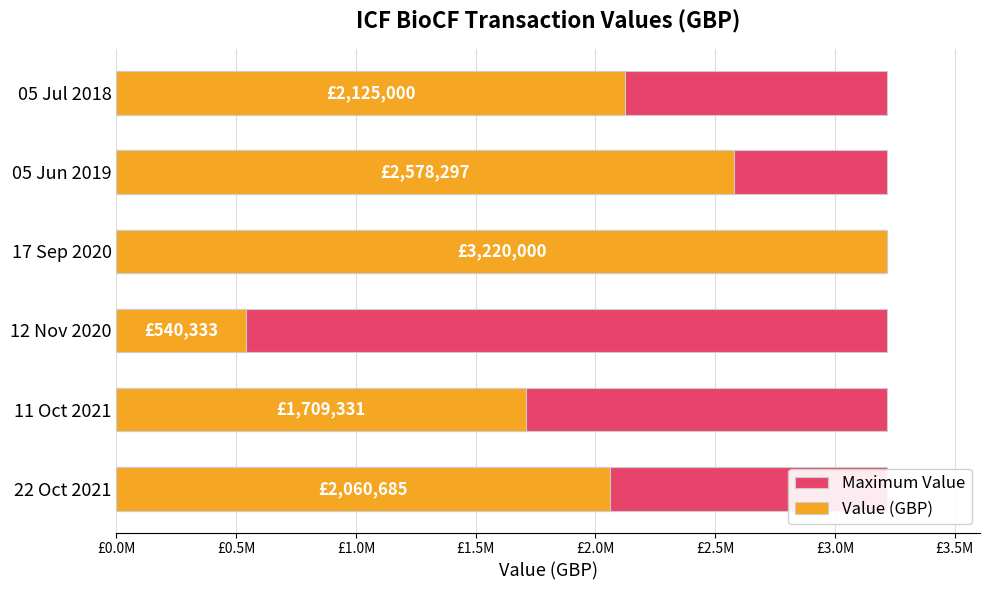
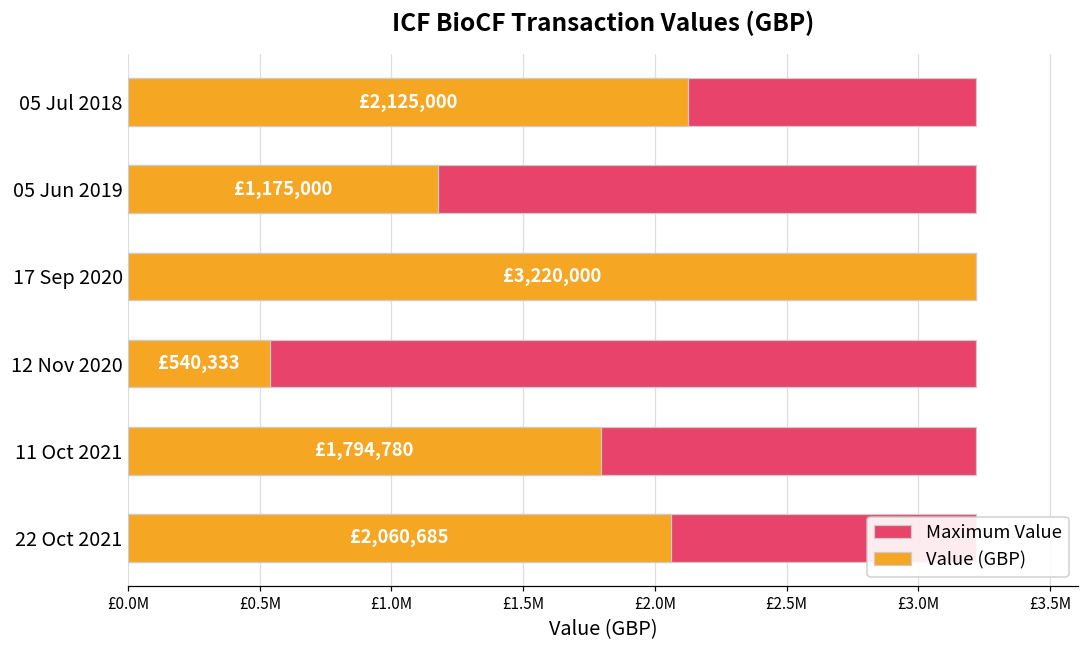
Value (GBP), 05 Jun 2019: £2,578,297 -> £1,175,000
Value (GBP), 11 Oct 2021: £1,709,331 -> £1,794,780
